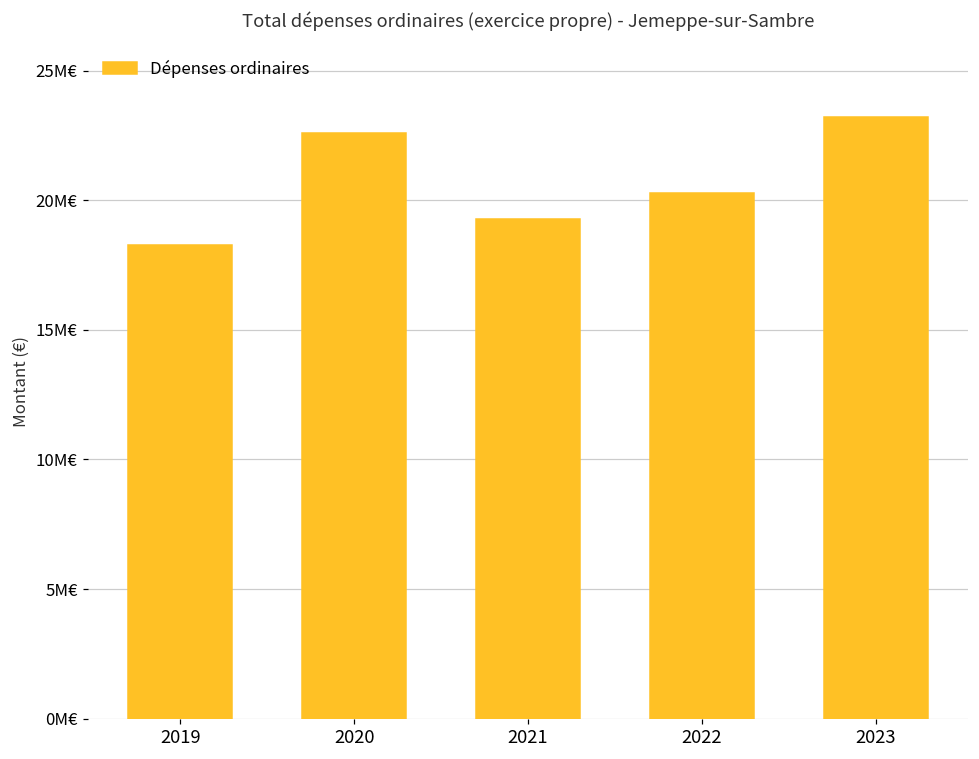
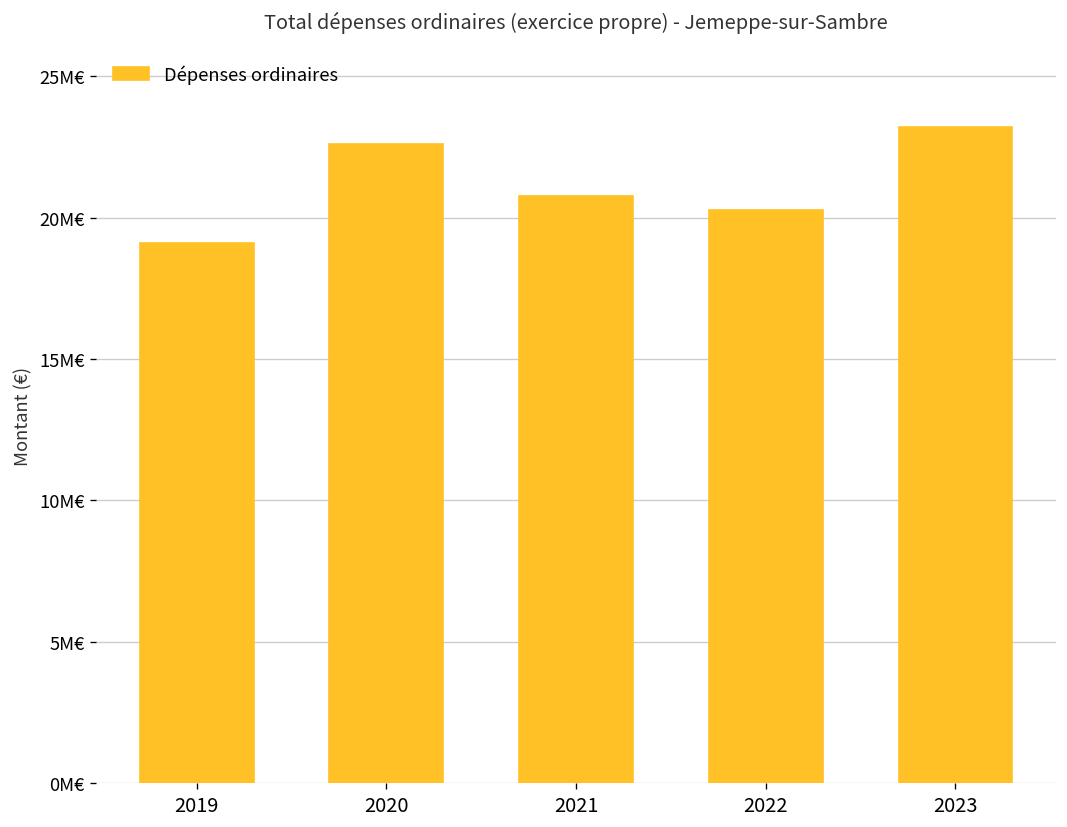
2019: 18.3M€ -> 19.1M€
2021: 19.3M€ -> 20.8M€
